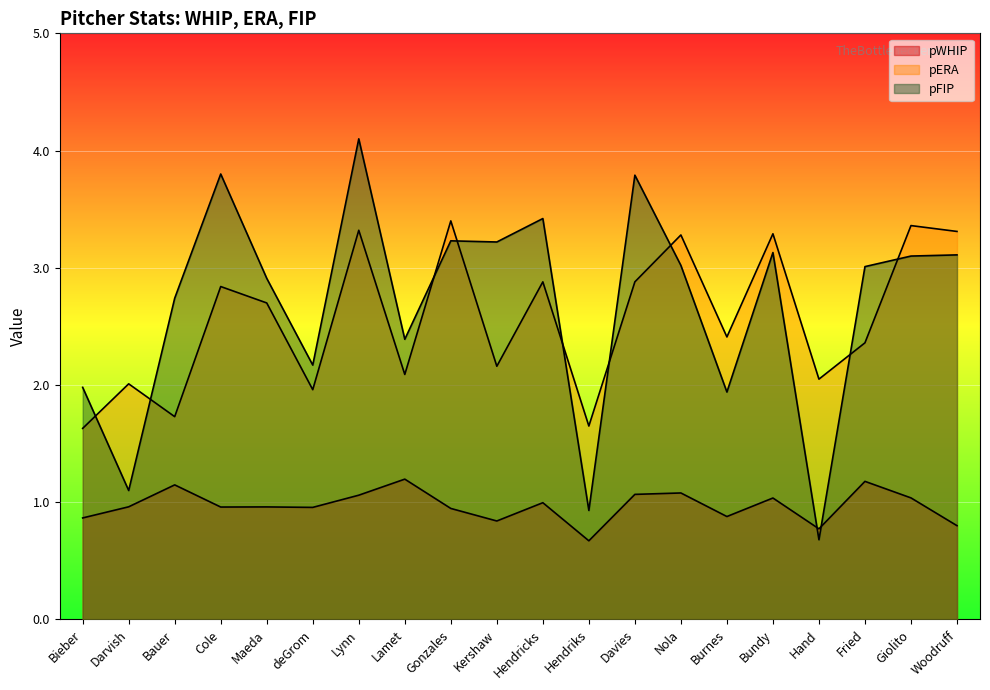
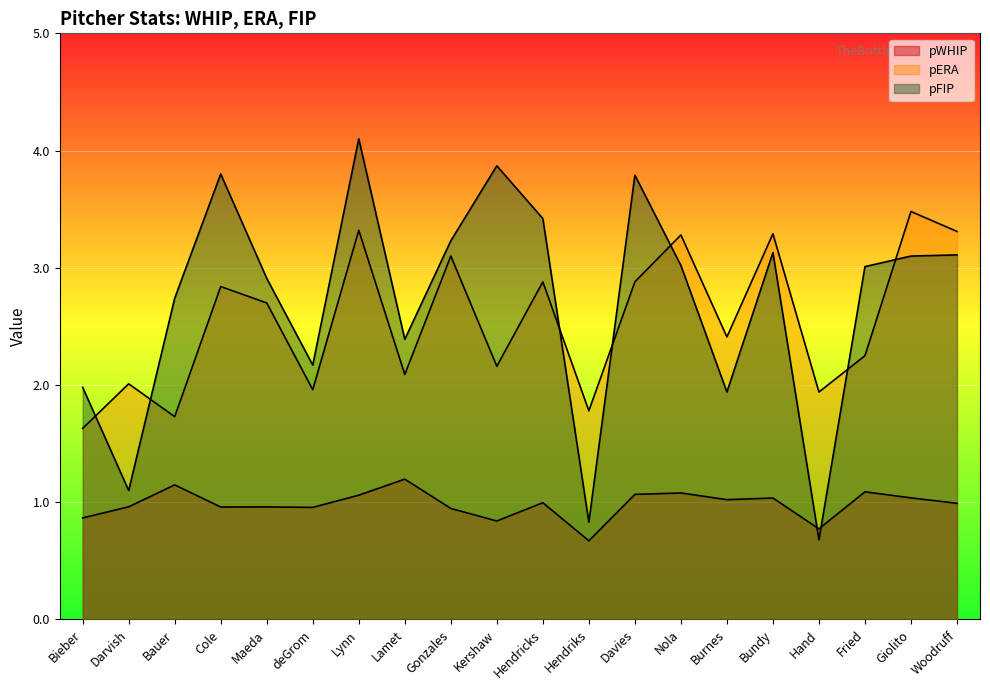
pERA, Gonzales: 3.4 -> 3.1
pFIP, Kershaw: 3.22 -> 3.87
pERA, Hendriks: 1.65 -> 1.78
pFIP, Hendriks: 0.93 -> 0.83
pWHIP, Burnes: 0.88 -> 1.02
pERA, Hand: 2.05 -> 1.94
pWHIP, Fried: 1.18 -> 1.09
pERA, Fried: 2.36 -> 2.25
pERA, Giolito: 3.36 -> 3.48
pWHIP, Woodruff: 0.80 -> 0.99
